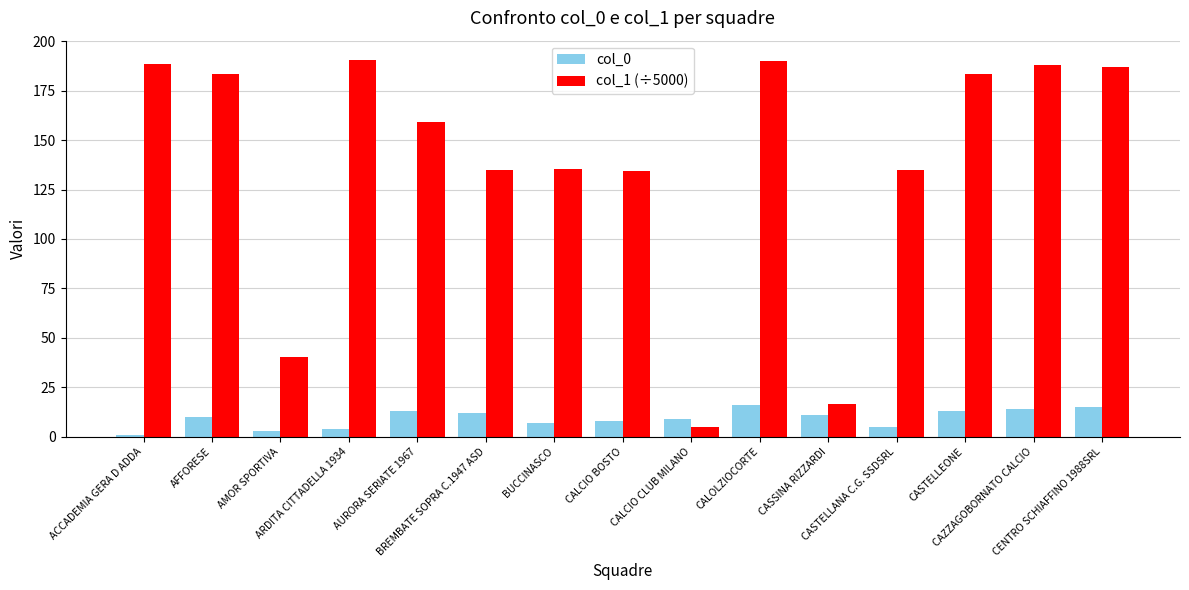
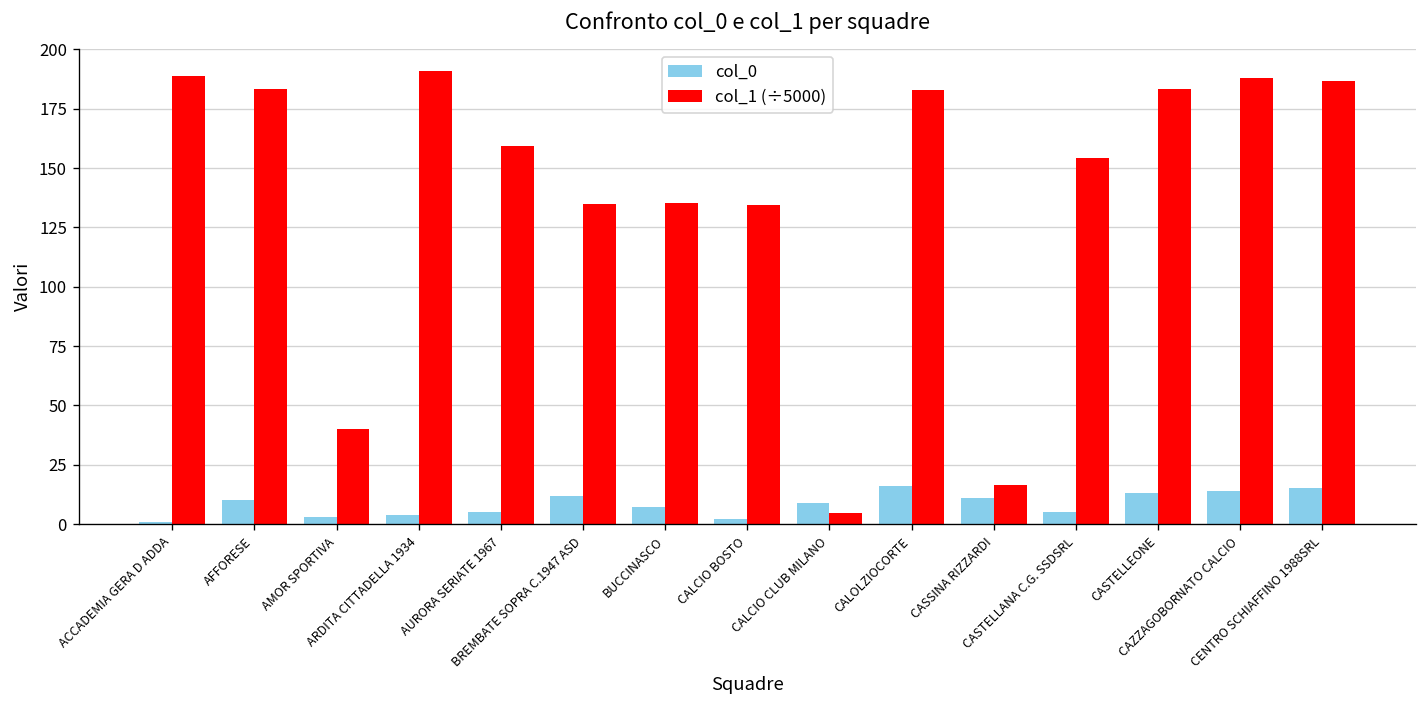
col_0, AURORA SERIATE 1967: 13 -> 5
col_0, CALCIO BOSTO: 8 -> 2
col_1 (÷5000), CALOLZIOCORTE: 190 -> 183
col_1 (÷5000), CASTELLANA C.G. SSDSRL: 135 -> 154
